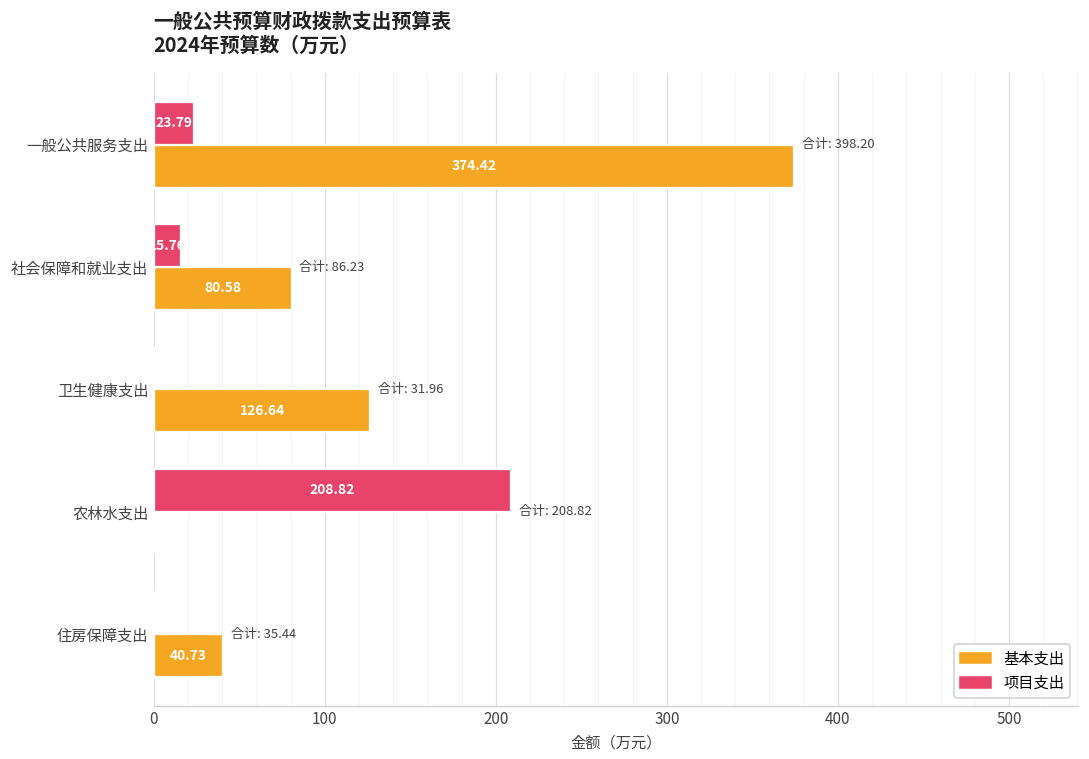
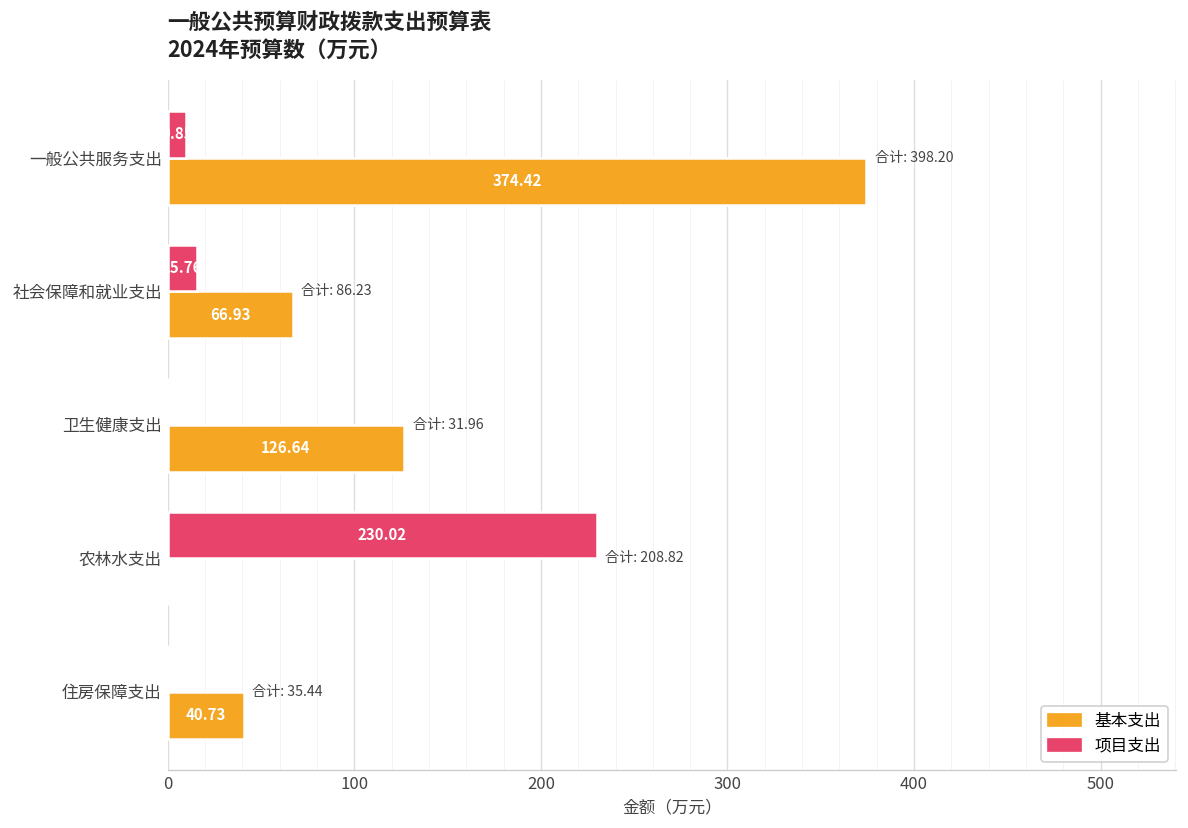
项目支出, 一般公共服务支出: 24 -> 10
基本支出, 社会保障和就业支出: 80.58 -> 66.93
项目支出, 农林水支出: 208.82 -> 230.02
